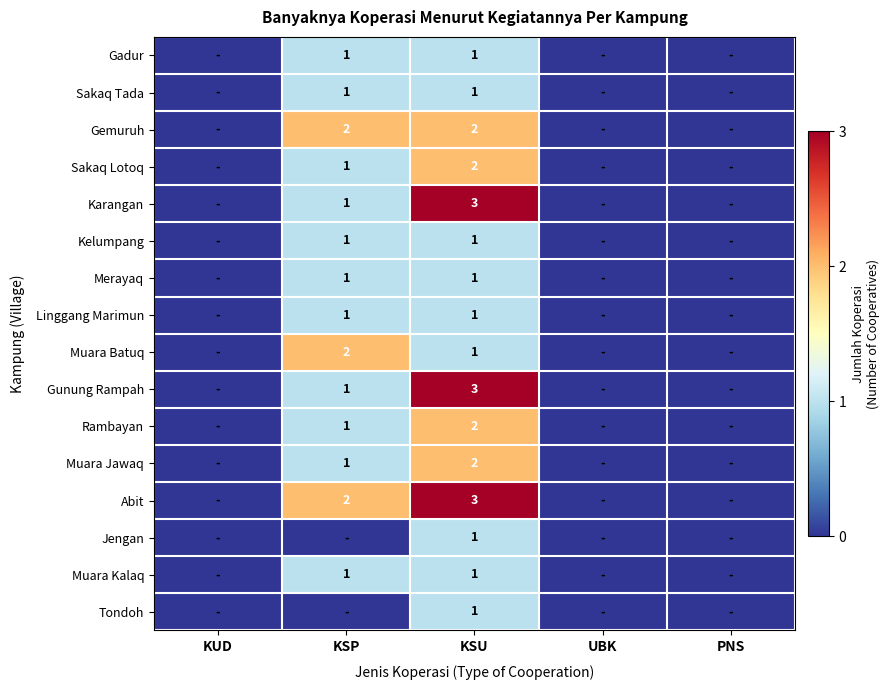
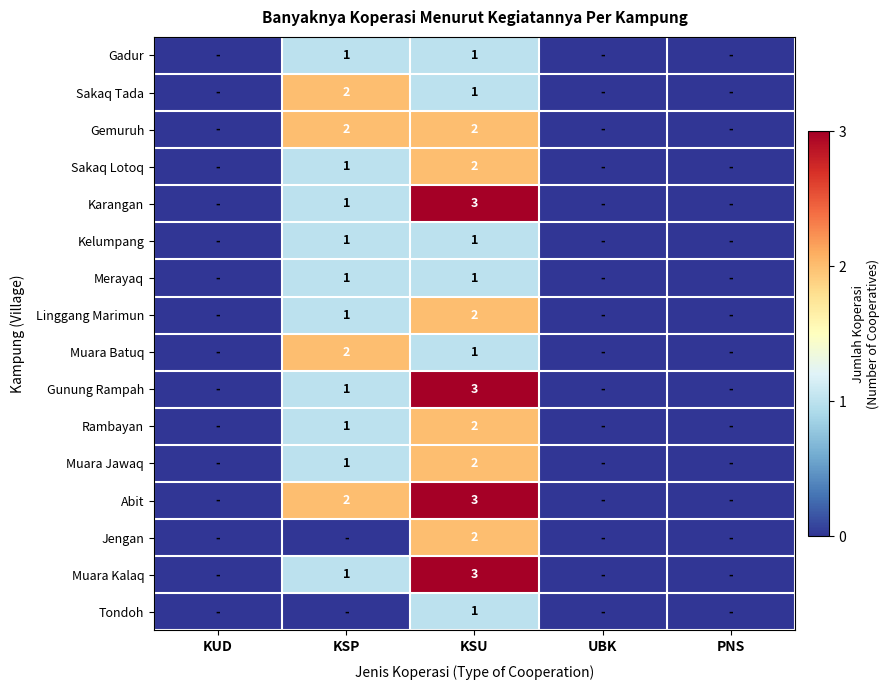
Sakaq Tada, KSP: 1 -> 2
Linggang Marimun, KSU: 1 -> 2
Jengan, KSU: 1 -> 2
Muara Kalaq, KSU: 1 -> 3
